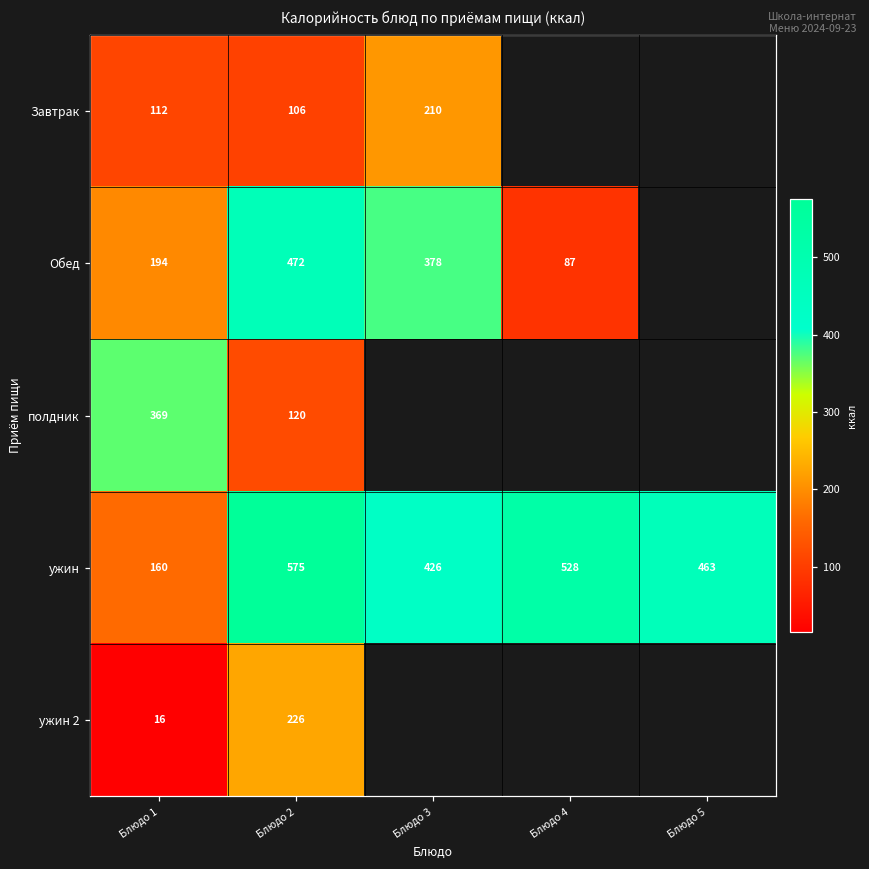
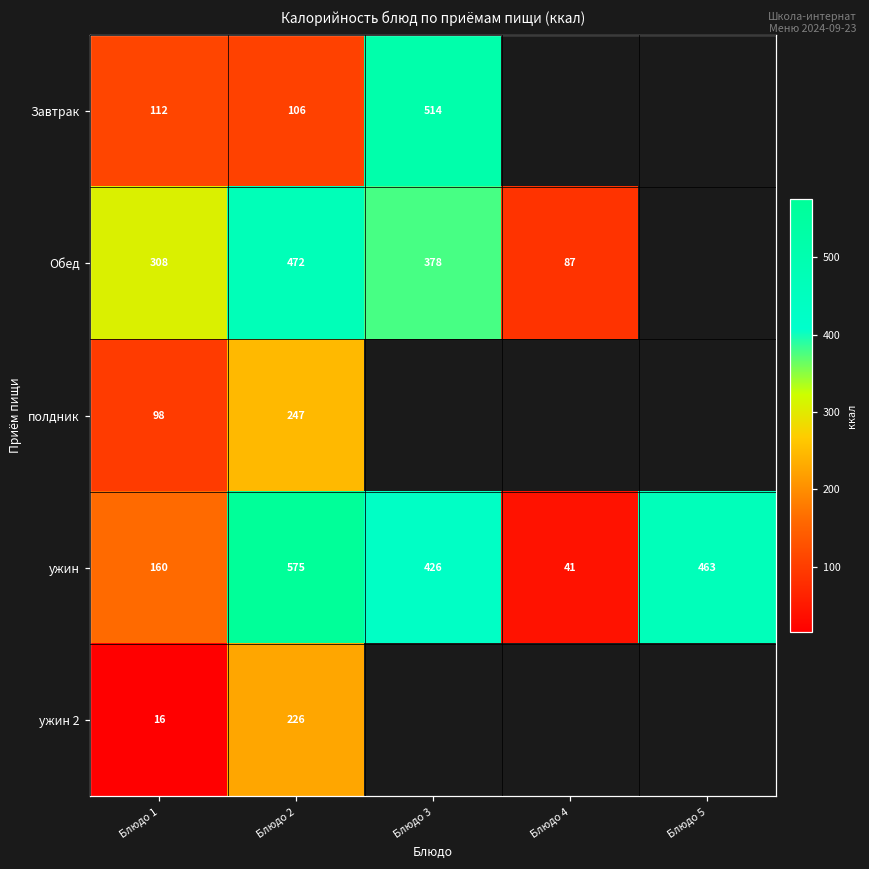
Завтрак, Блюдо 3: 210 -> 514
Обед, Блюдо 1: 194 -> 308
полдник, Блюдо 1: 369 -> 98
полдник, Блюдо 2: 120 -> 247
ужин, Блюдо 4: 528 -> 41
